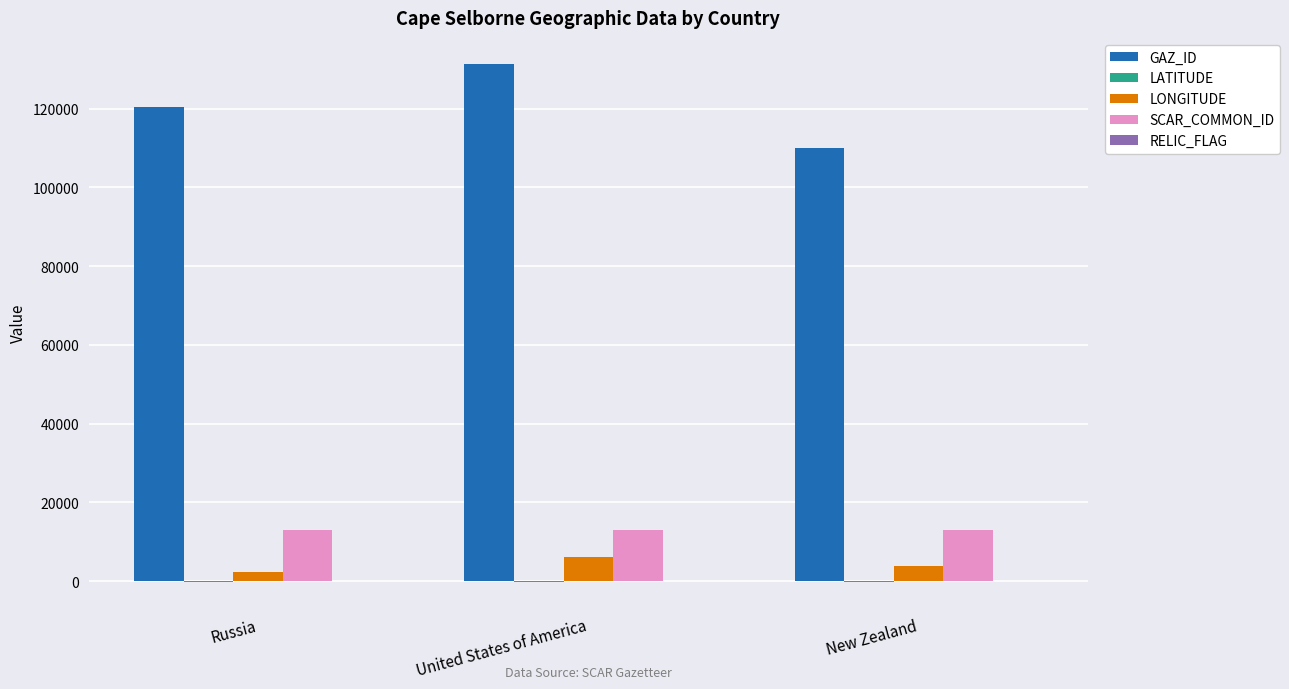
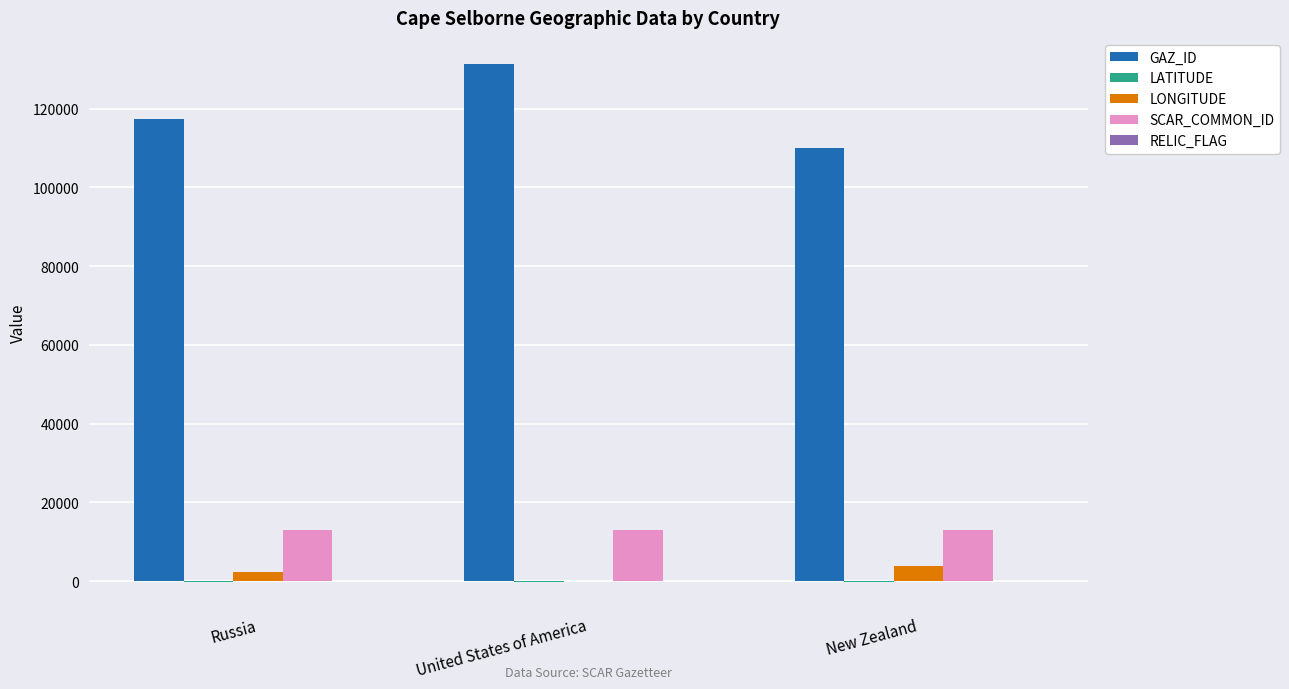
GAZ_ID, Russia: 120000 -> 117000
LONGITUDE, United States of America: 6000 -> 0
